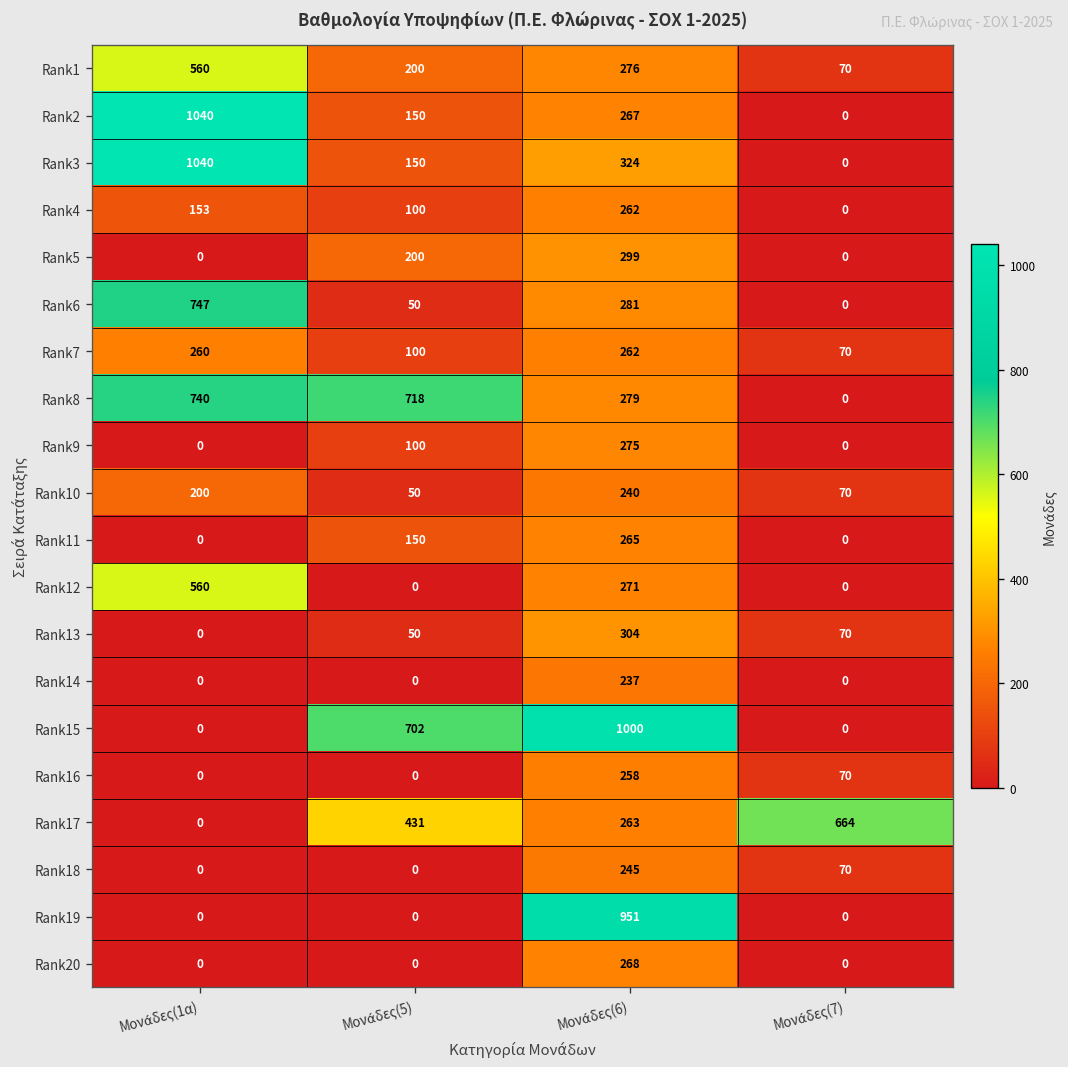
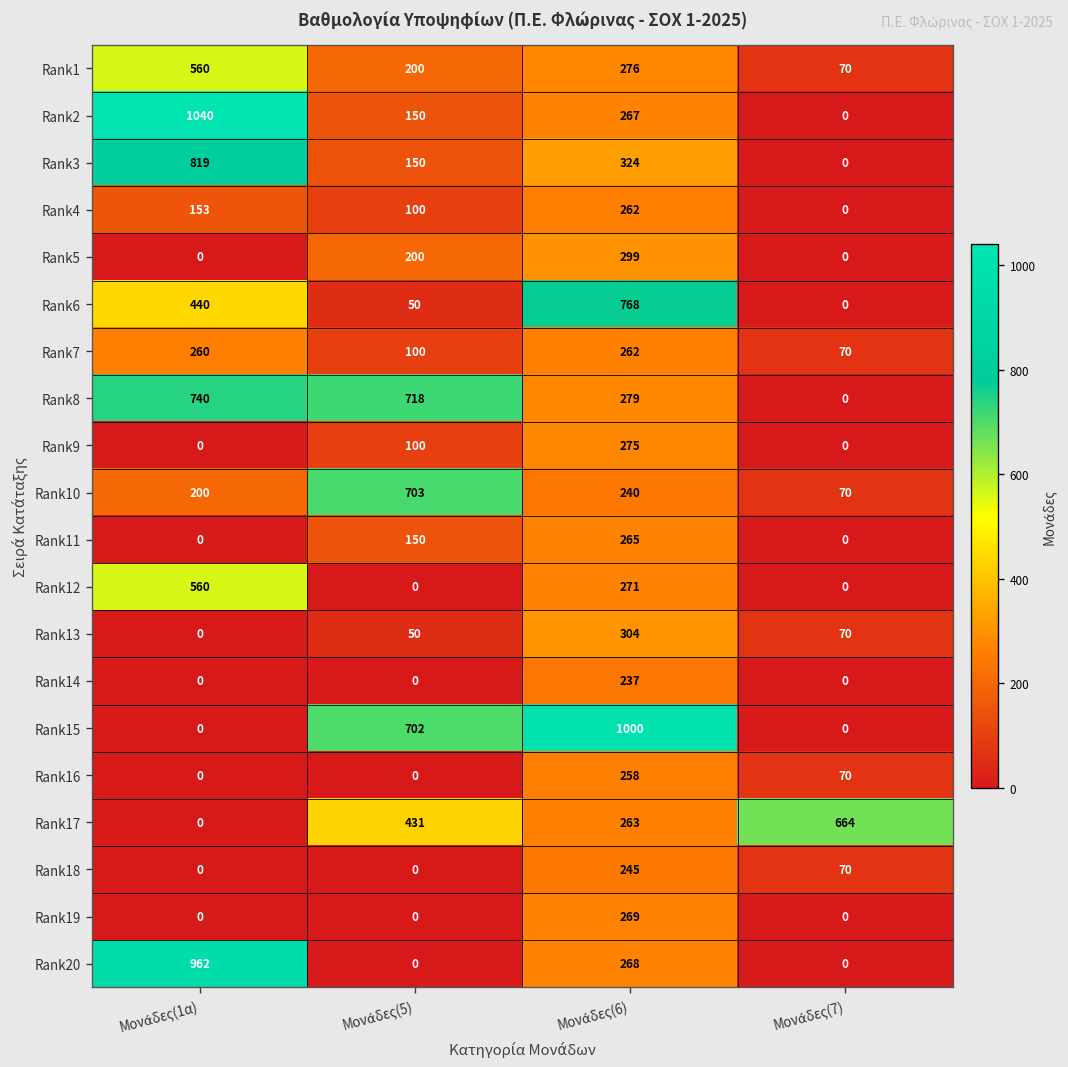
Rank3, Μονάδες(1α): 1040 -> 819
Rank6, Μονάδες(1α): 747 -> 440
Rank6, Μονάδες(6): 281 -> 768
Rank10, Μονάδες(5): 50 -> 703
Rank19, Μονάδες(6): 951 -> 269
Rank20, Μονάδες(1α): 0 -> 962
